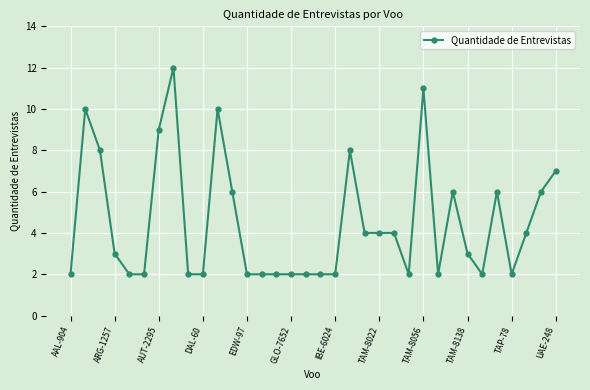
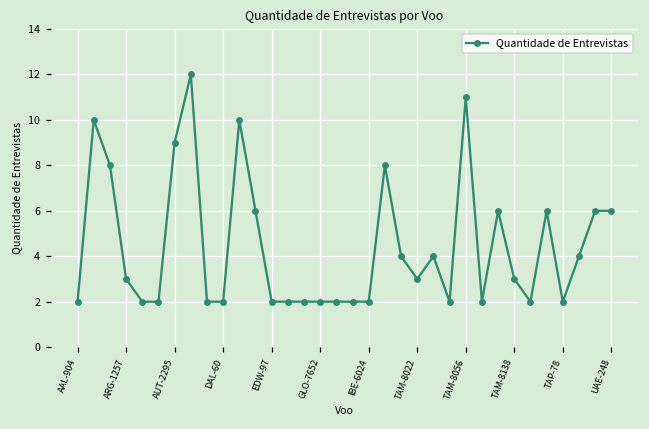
TAM-8022: 4 -> 3
UAE-248: 7 -> 6
